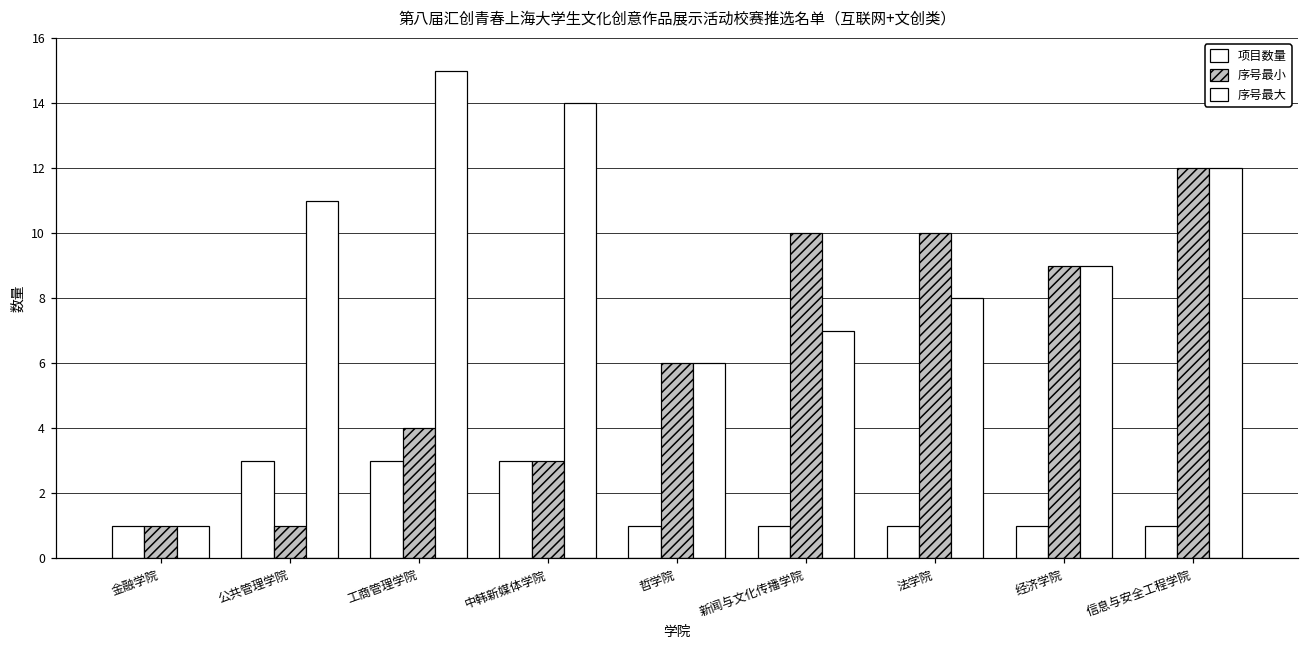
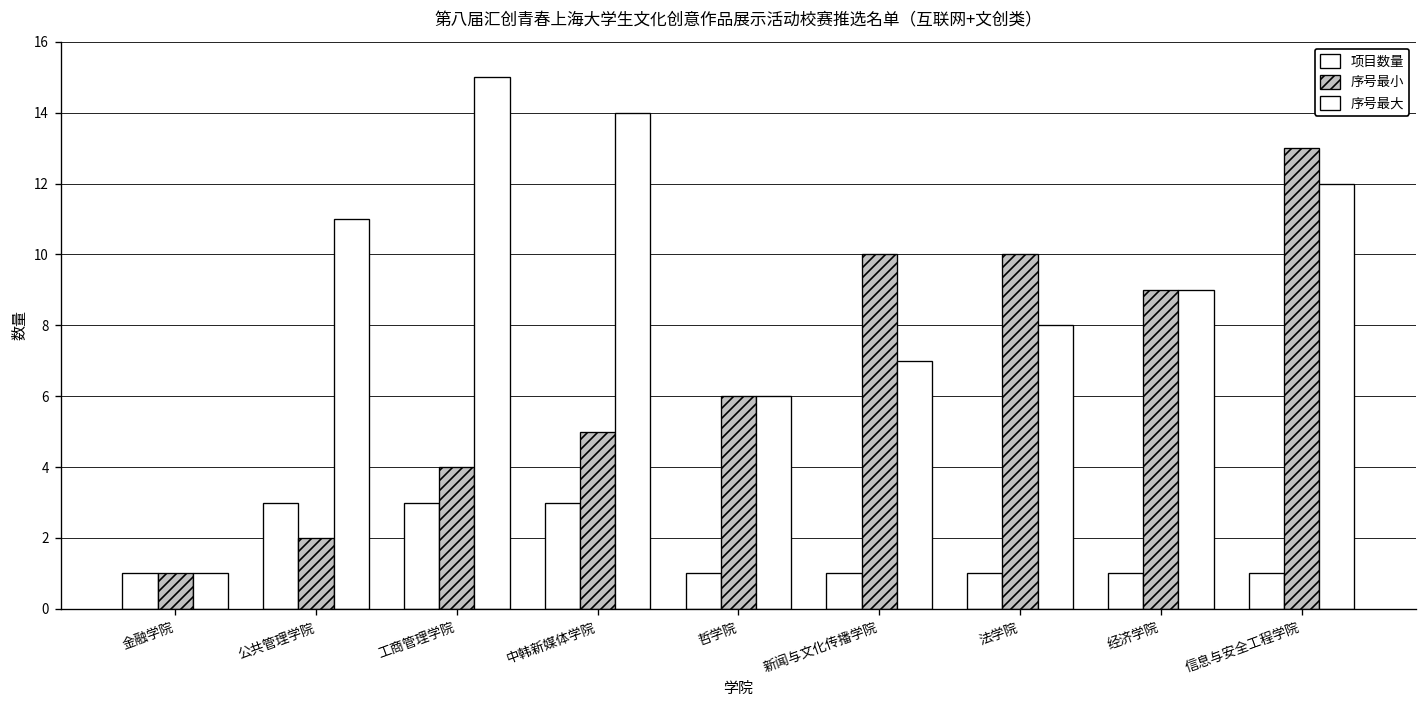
序号最小, 公共管理学院: 1 -> 2
序号最小, 中韩新媒体学院: 3 -> 5
序号最小, 信息与安全工程学院: 12 -> 13
